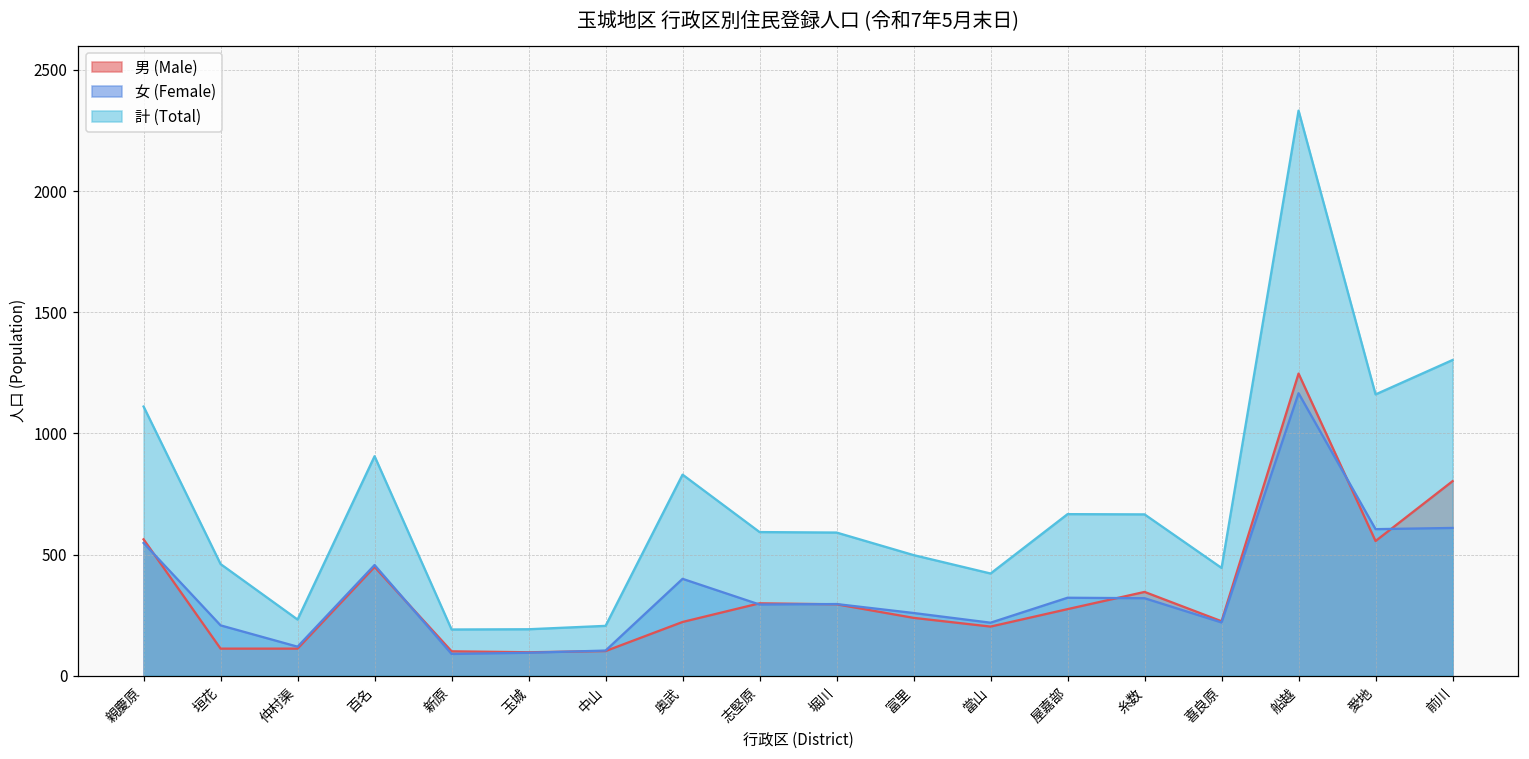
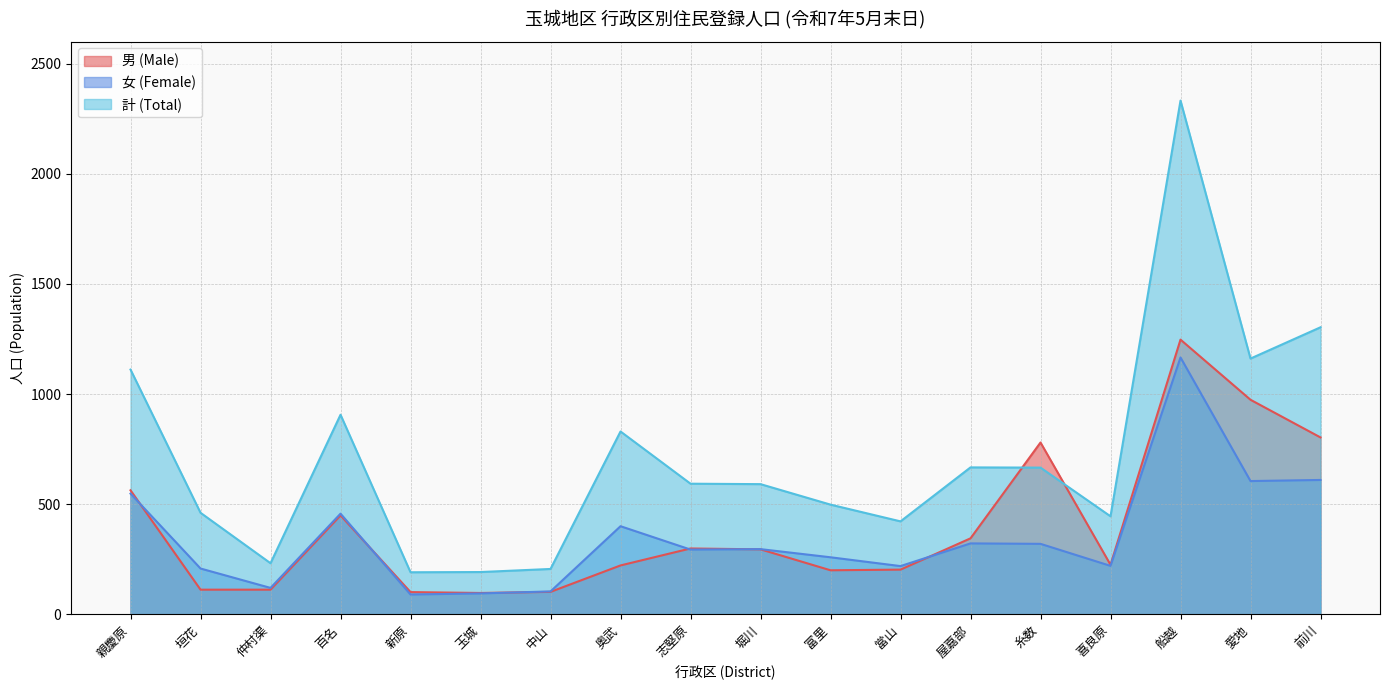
男 (Male), 富里: 240 -> 200
男 (Male), 屋嘉部: 280 -> 350
男 (Male), 糸数: 350 -> 780
男 (Male), 愛地: 560 -> 970
